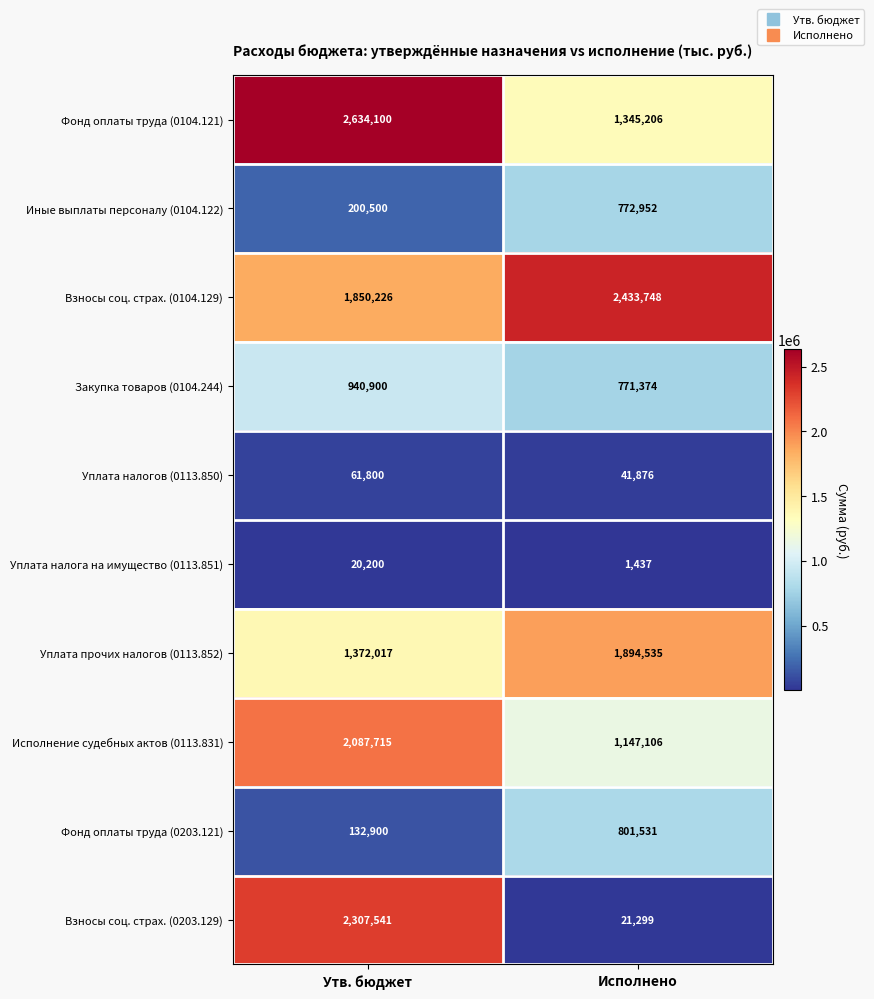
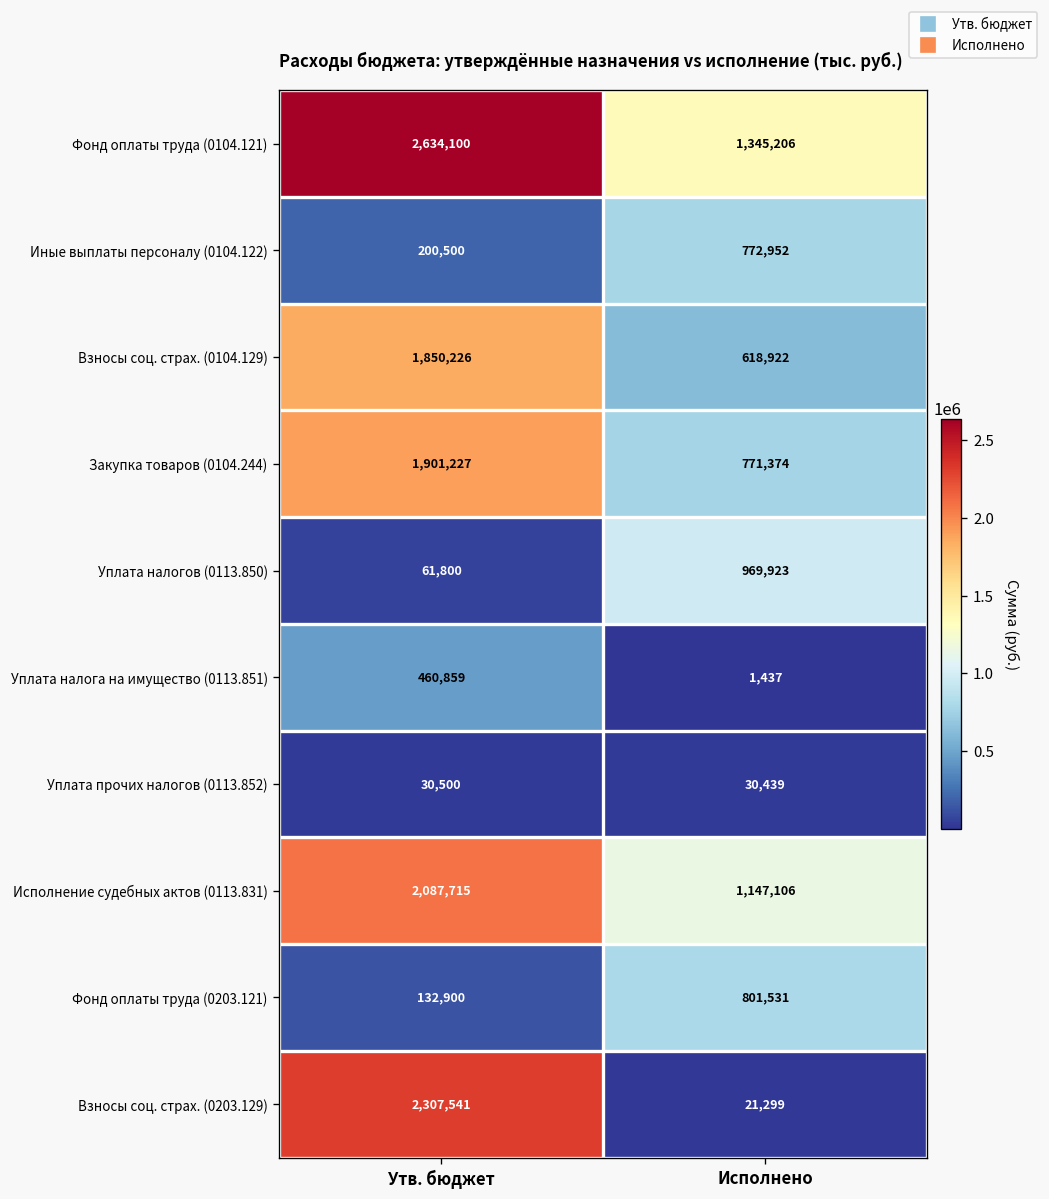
Взносы соц. страх. (0104.129), Исполнено: 2,433,748 -> 618,922
Закупка товаров (0104.244), Утв. бюджет: 940,900 -> 1,901,227
Уплата налогов (0113.850), Исполнено: 41,876 -> 969,923
Уплата налога на имущество (0113.851), Утв. бюджет: 20,200 -> 460,859
Уплата прочих налогов (0113.852), Утв. бюджет: 1,372,017 -> 30,500
Уплата прочих налогов (0113.852), Исполнено: 1,894,535 -> 30,439
